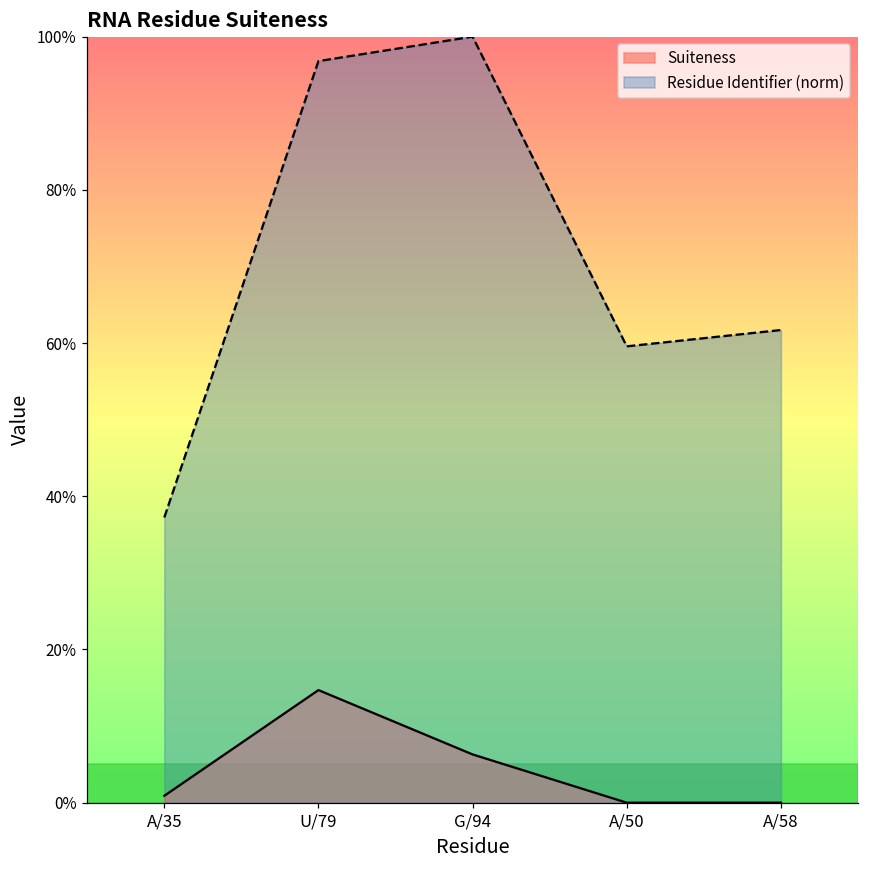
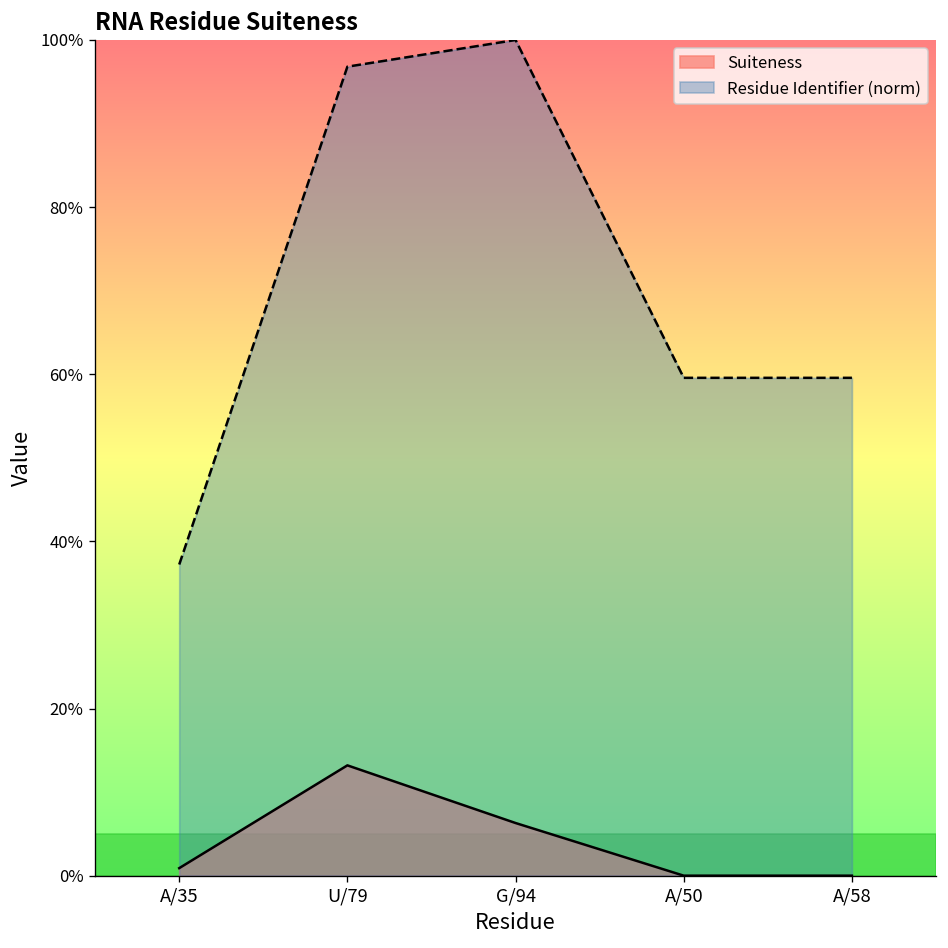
Suiteness, U/79: 15% -> 13%
Residue Identifier (norm), A/58: 62% -> 60%
